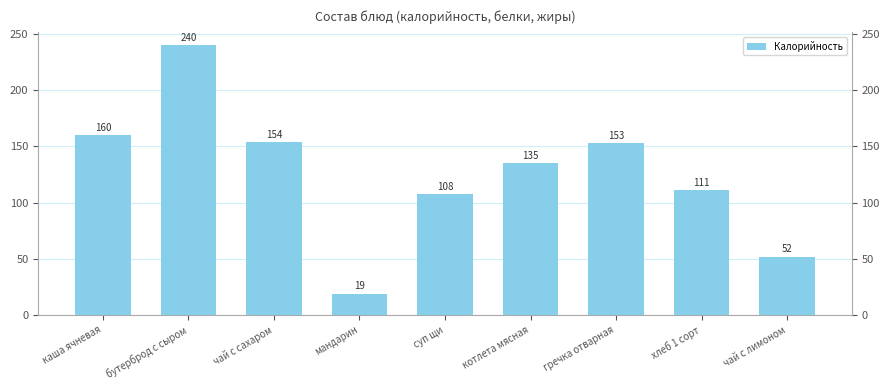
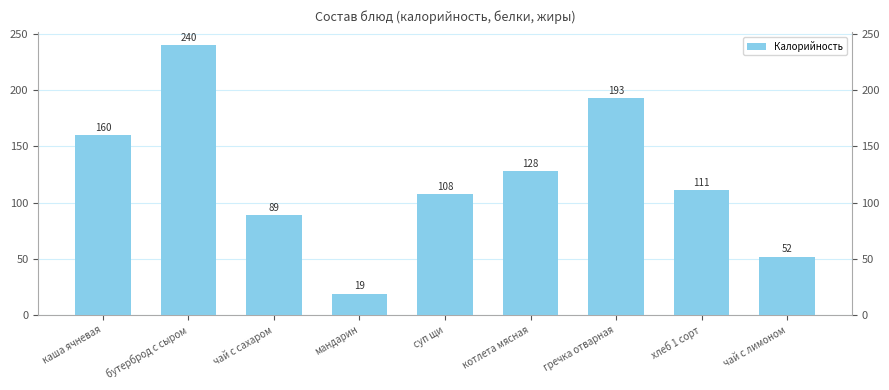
чай с сахаром: 154 -> 89
котлета мясная: 135 -> 128
гречка отварная: 153 -> 193
